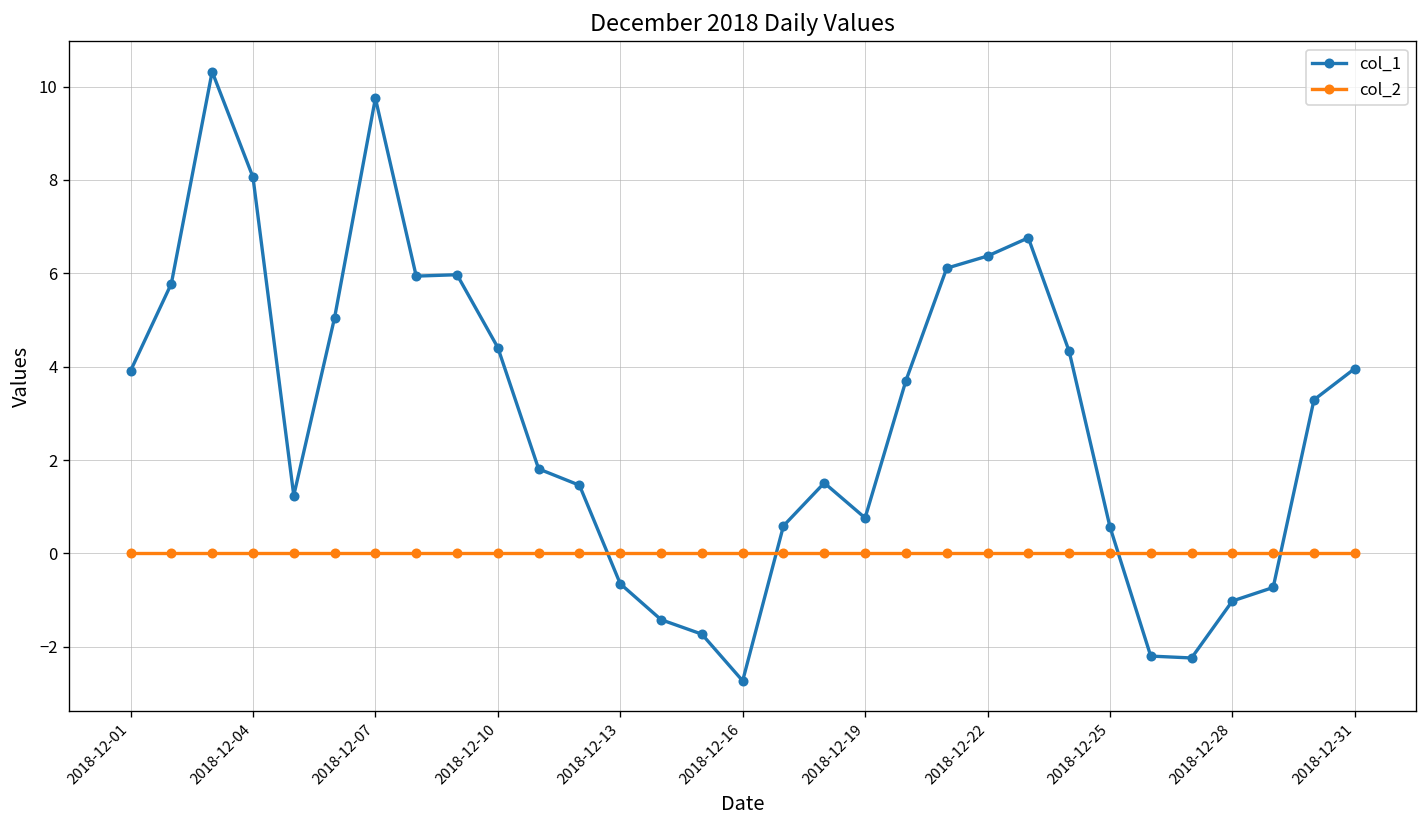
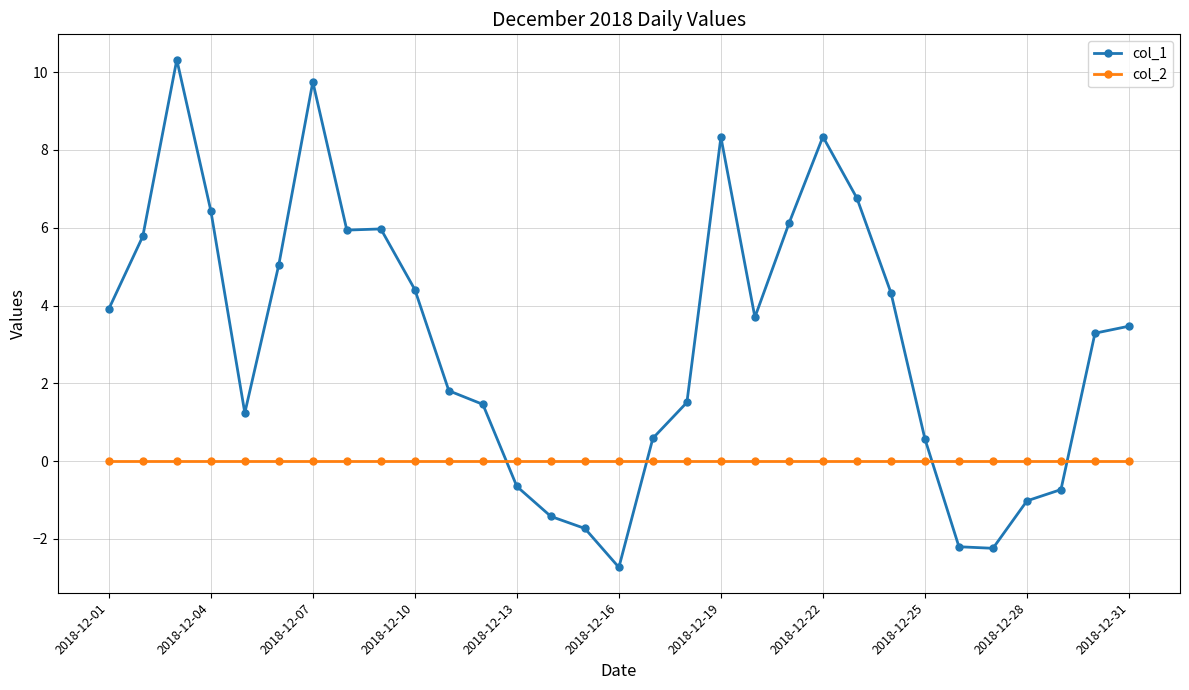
col_1, 2018-12-04: 8.1 -> 6.4
col_1, 2018-12-19: 0.8 -> 8.3
col_1, 2018-12-22: 6.4 -> 8.3
col_1, 2018-12-31: 4.0 -> 3.5
